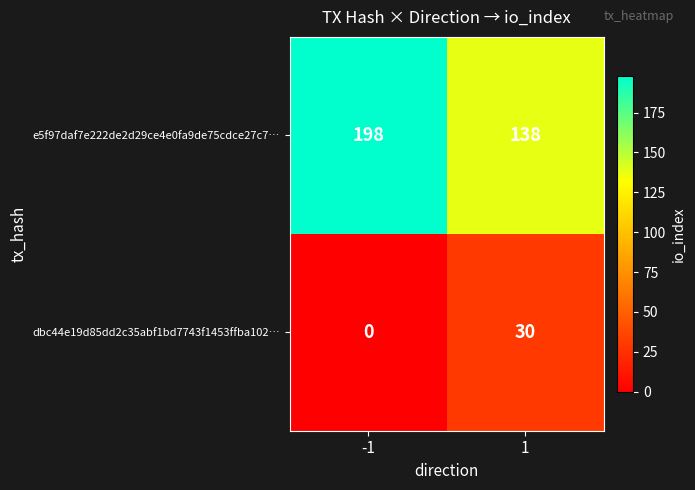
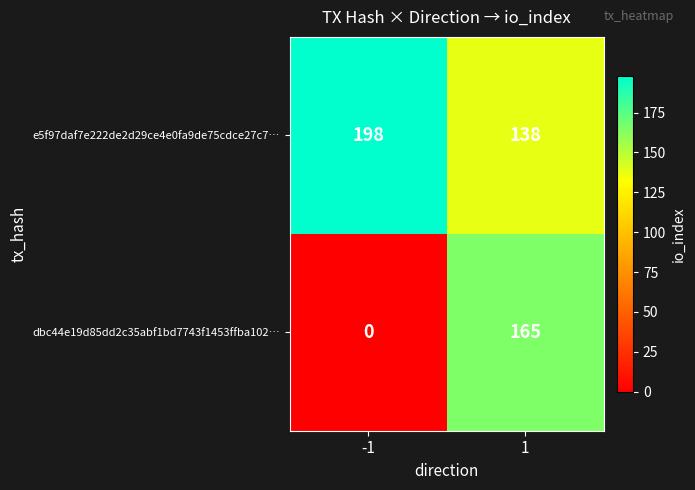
dbc44e19d85dd2c35abf1bd7743f1453ffba102…, 1: 30 -> 165
